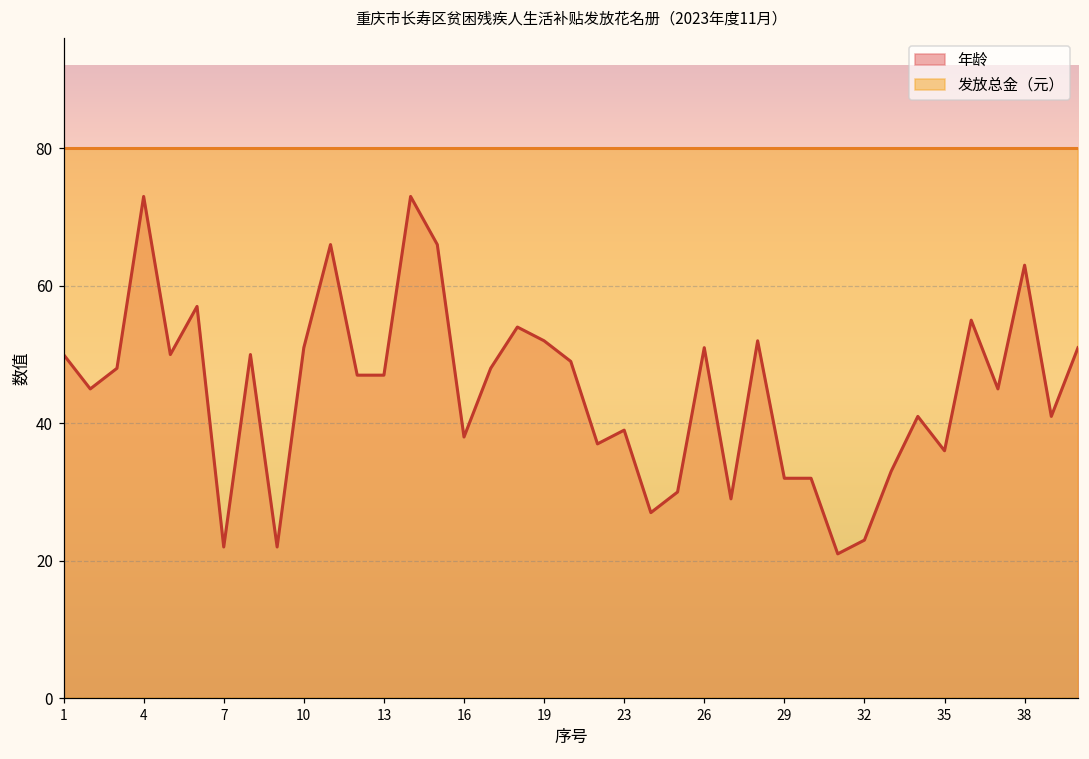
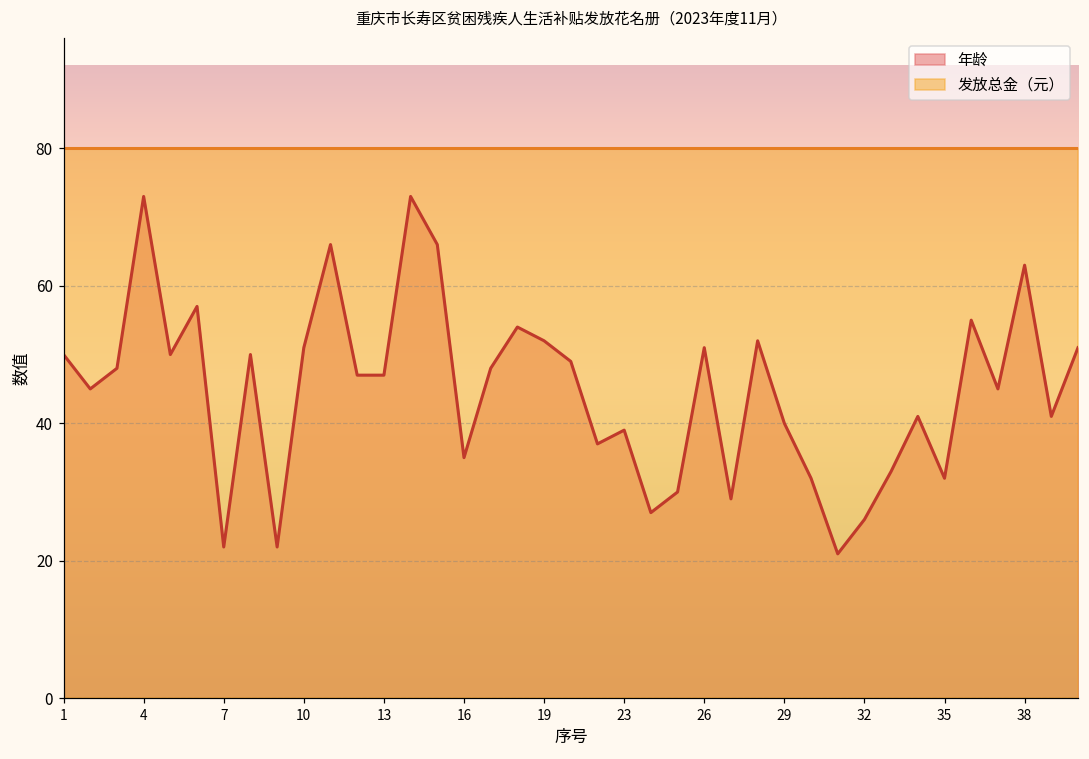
年龄, 16: 38 -> 35
年龄, 29: 32 -> 40
年龄, 32: 23 -> 26
年龄, 35: 36 -> 32
